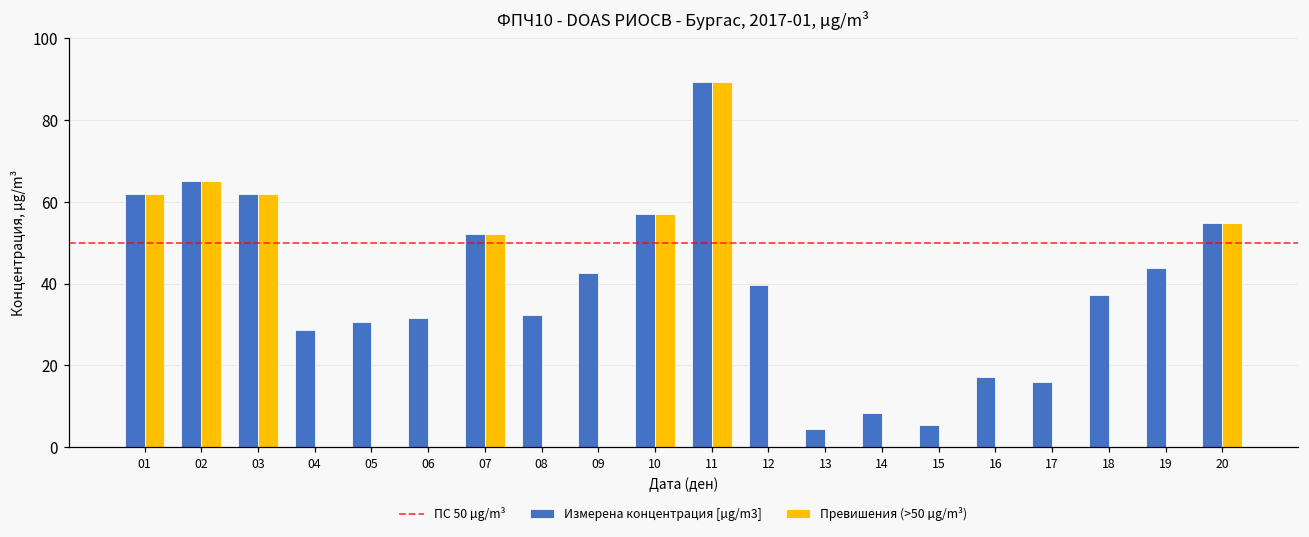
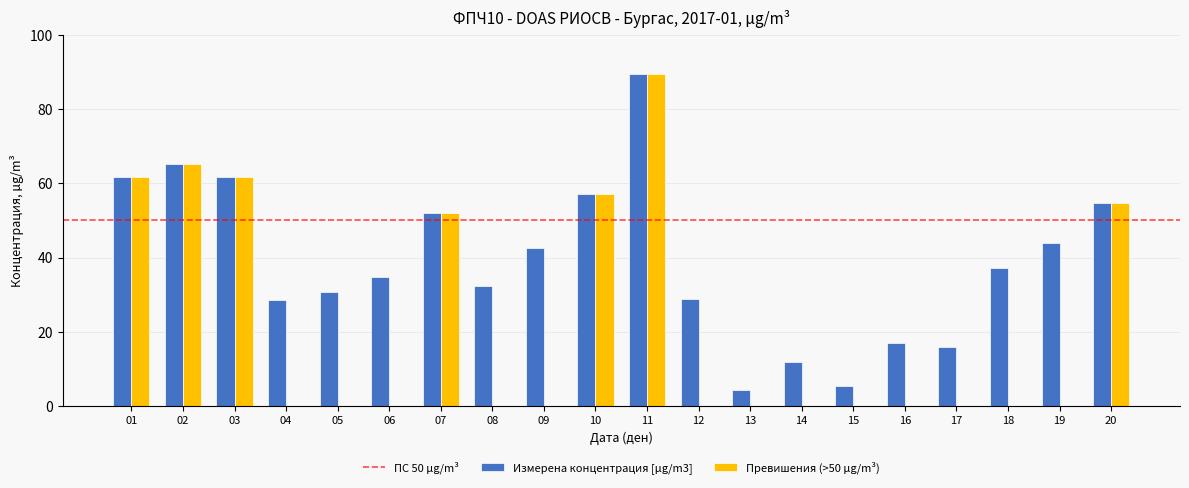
Измерена концентрация [µg/m3], 06: 32 -> 35
Измерена концентрация [µg/m3], 12: 40 -> 29
Измерена концентрация [µg/m3], 14: 8 -> 12
